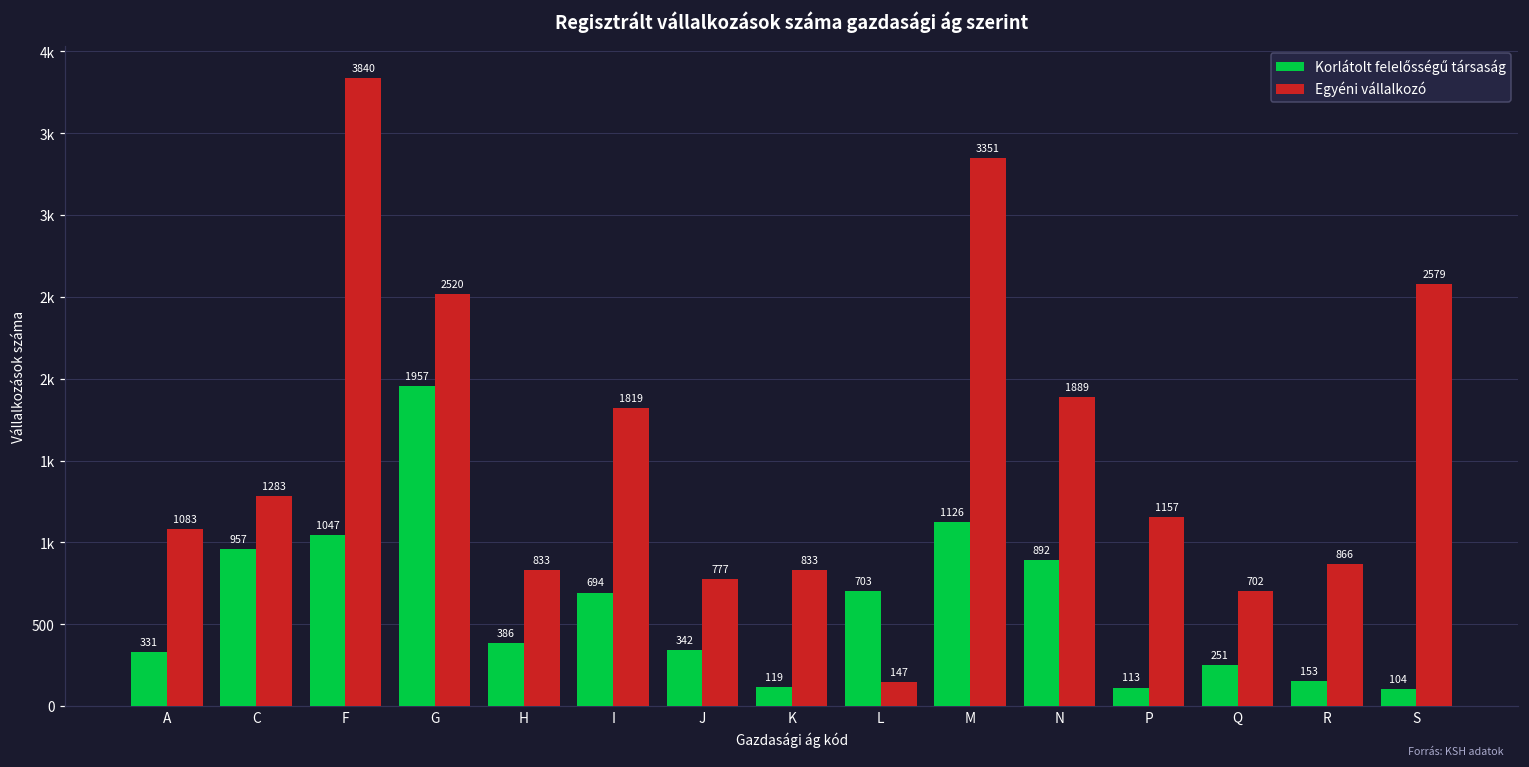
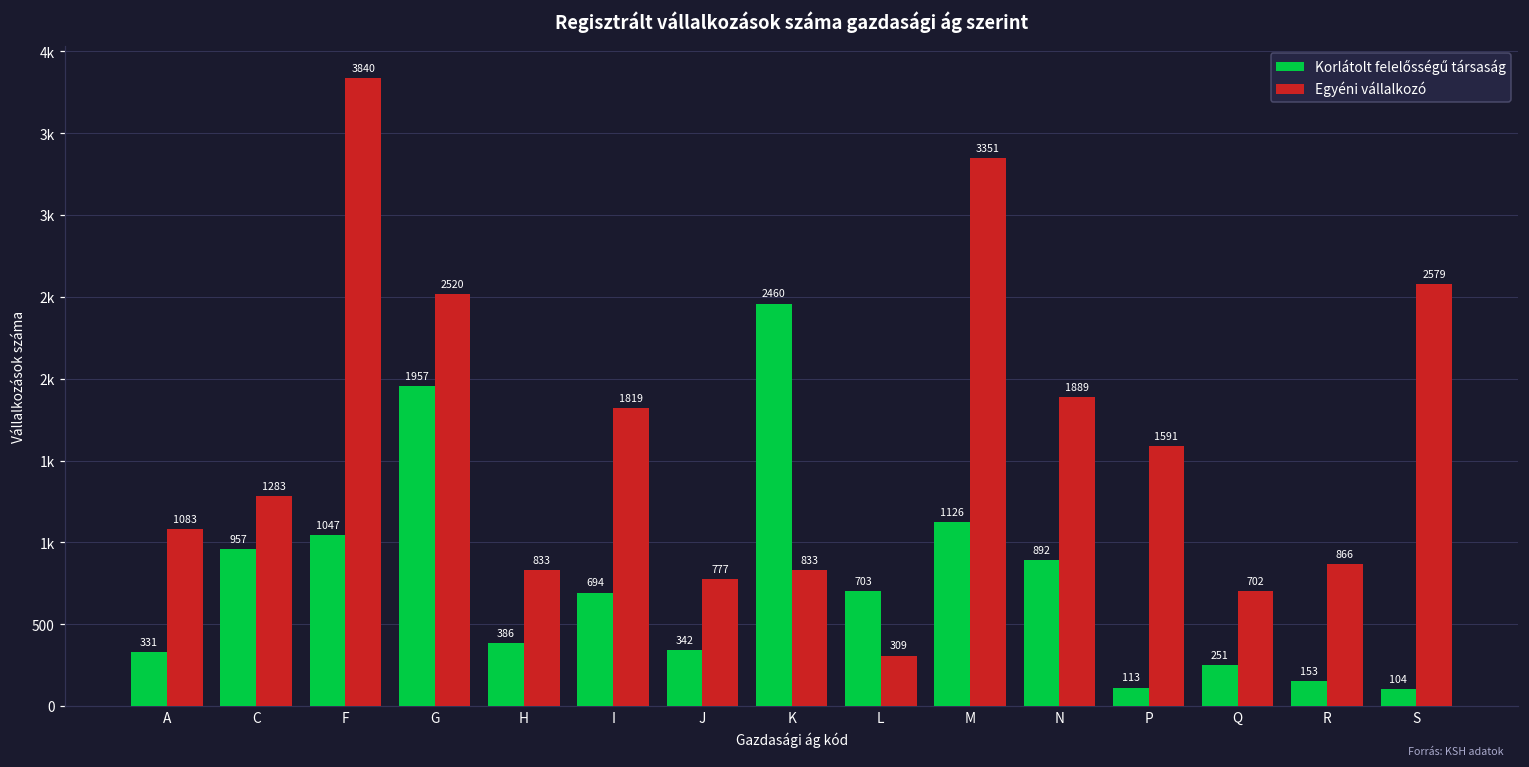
Korlátolt felelősségű társaság, K: 119 -> 2460
Egyéni vállalkozó, L: 147 -> 309
Egyéni vállalkozó, P: 1157 -> 1591
